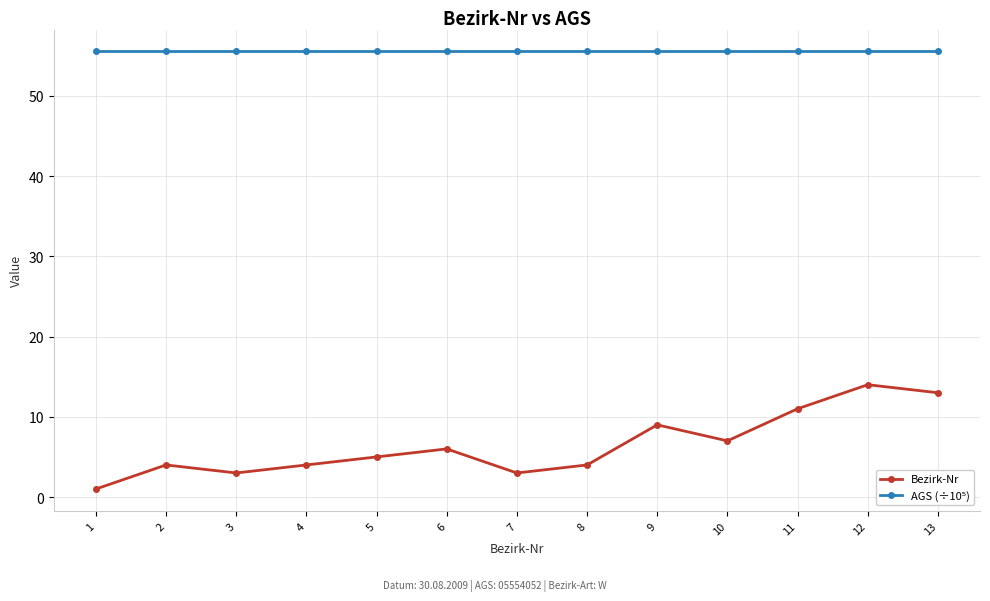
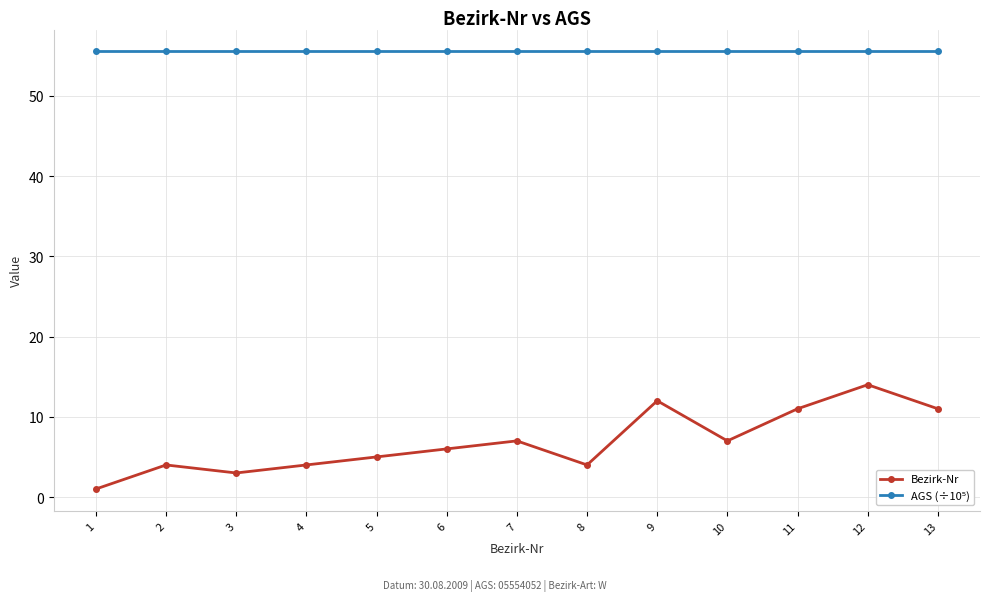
Bezirk-Nr, 7: 3 -> 7
Bezirk-Nr, 9: 9 -> 12
Bezirk-Nr, 13: 13 -> 11
